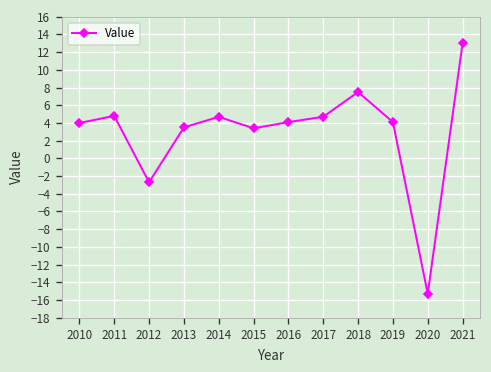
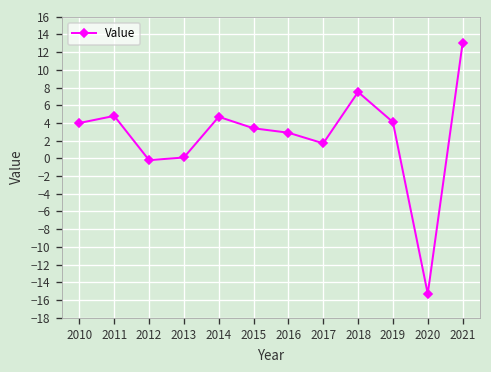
2012: -3 -> 0
2013: 4 -> 0
2016: 4 -> 3
2017: 5 -> 2
